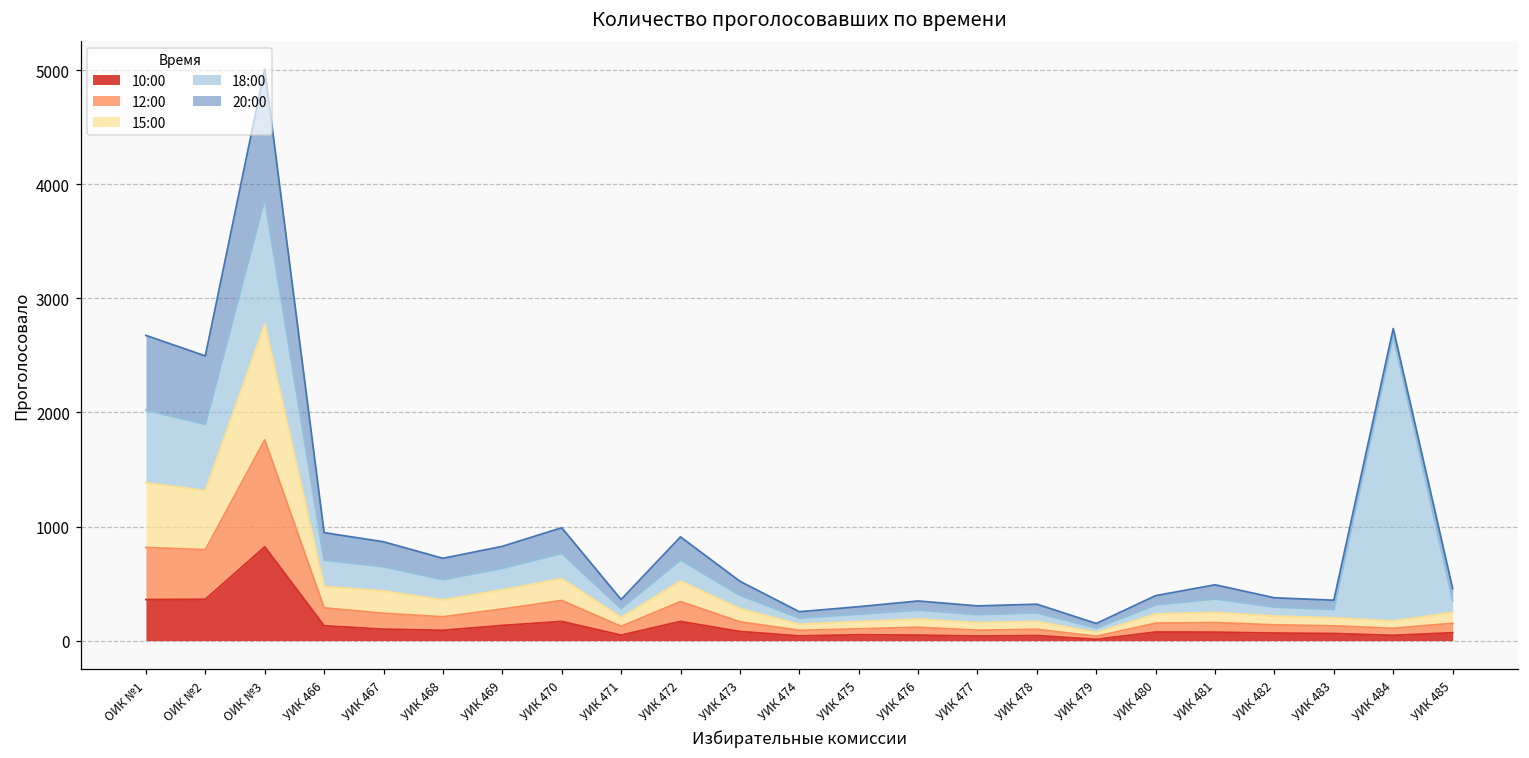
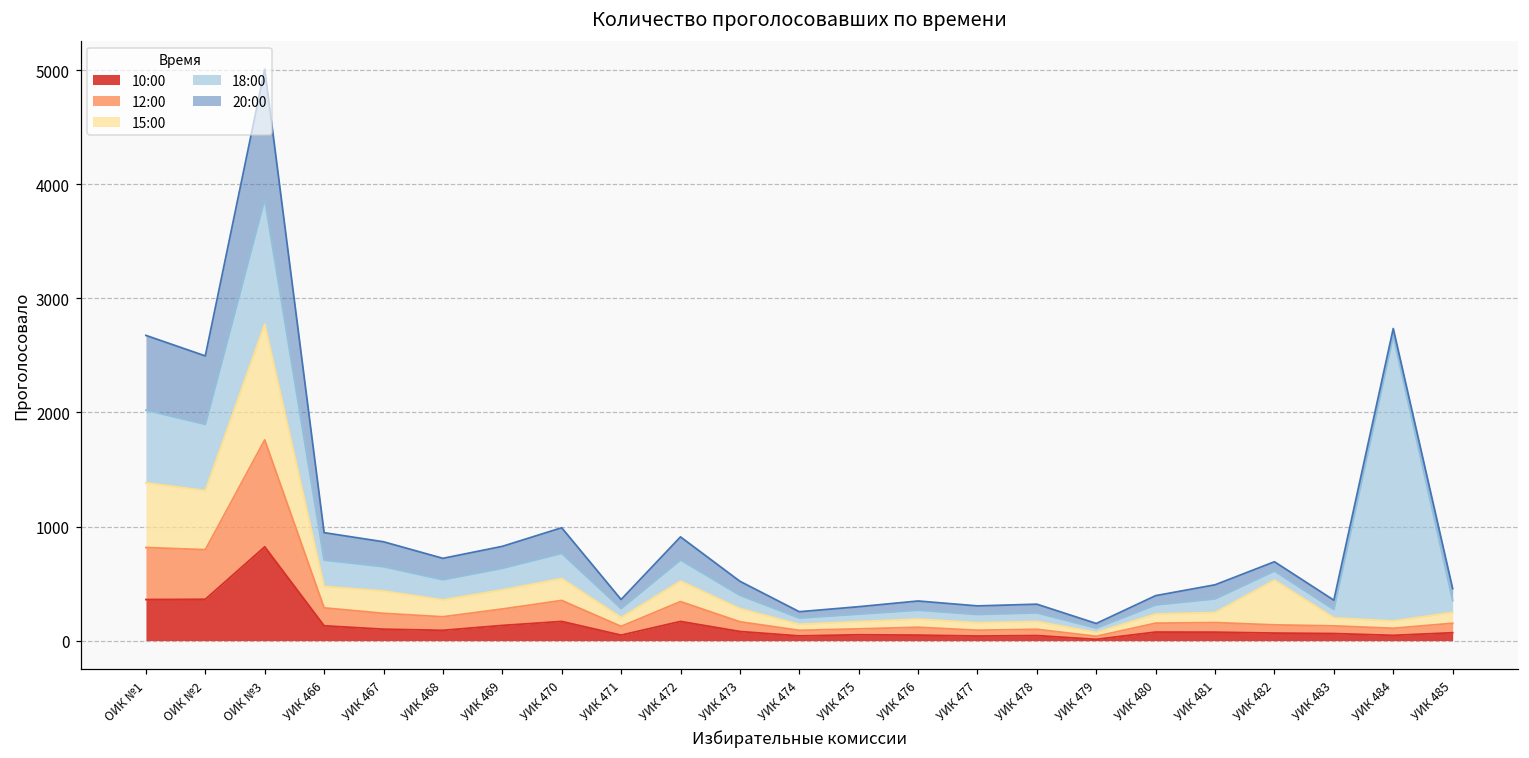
15:00, УИК 482: 80 -> 390
